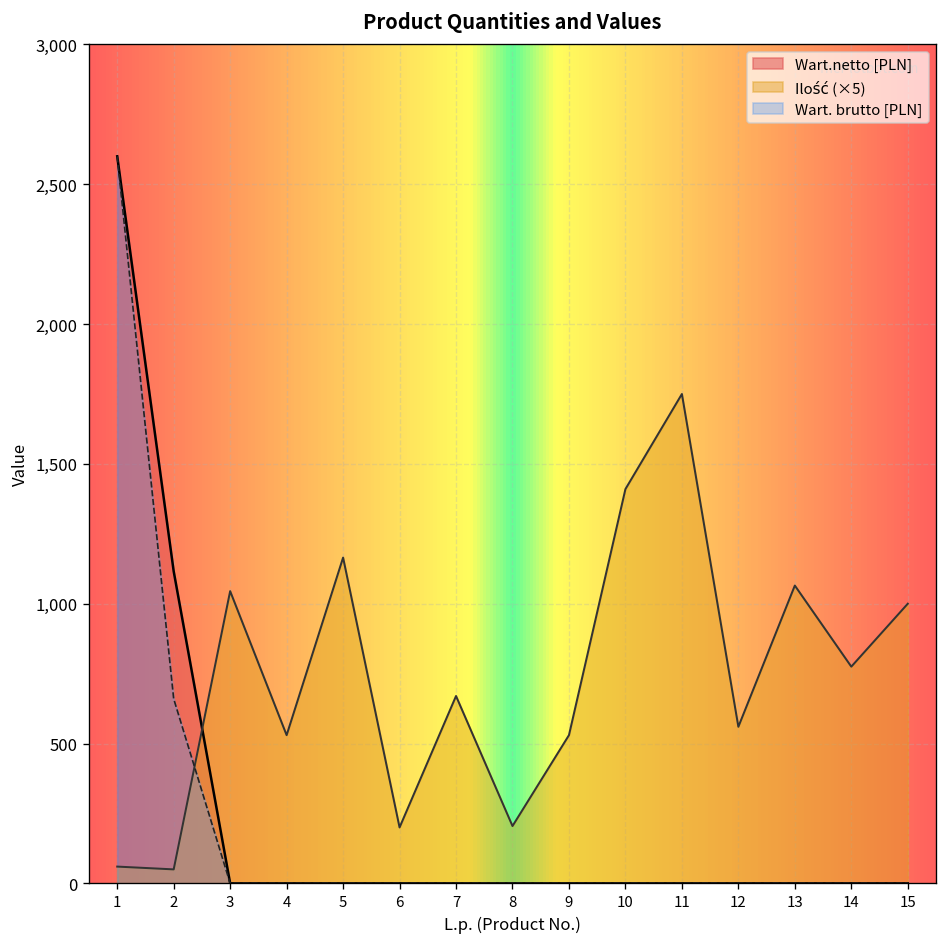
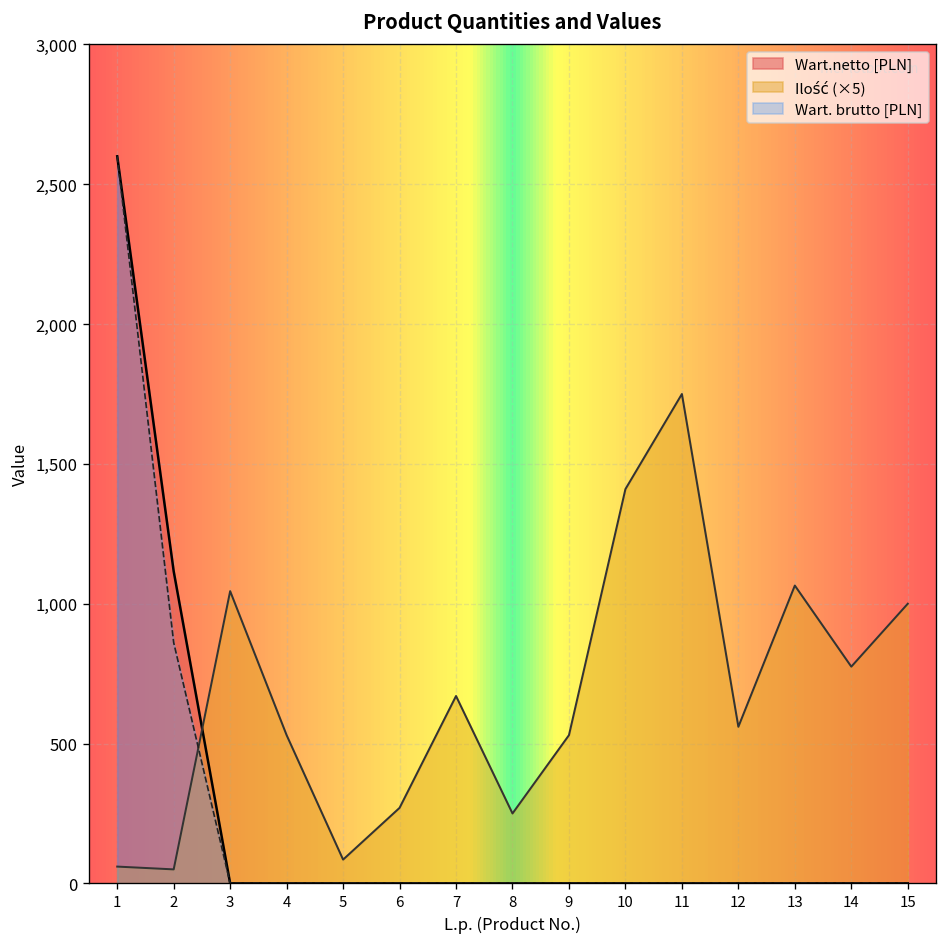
Wart. brutto [PLN], 2: 660 -> 860
Ilość (×5), 5: 1,170 -> 90
Ilość (×5), 6: 200 -> 270
Ilość (×5), 8: 210 -> 250
